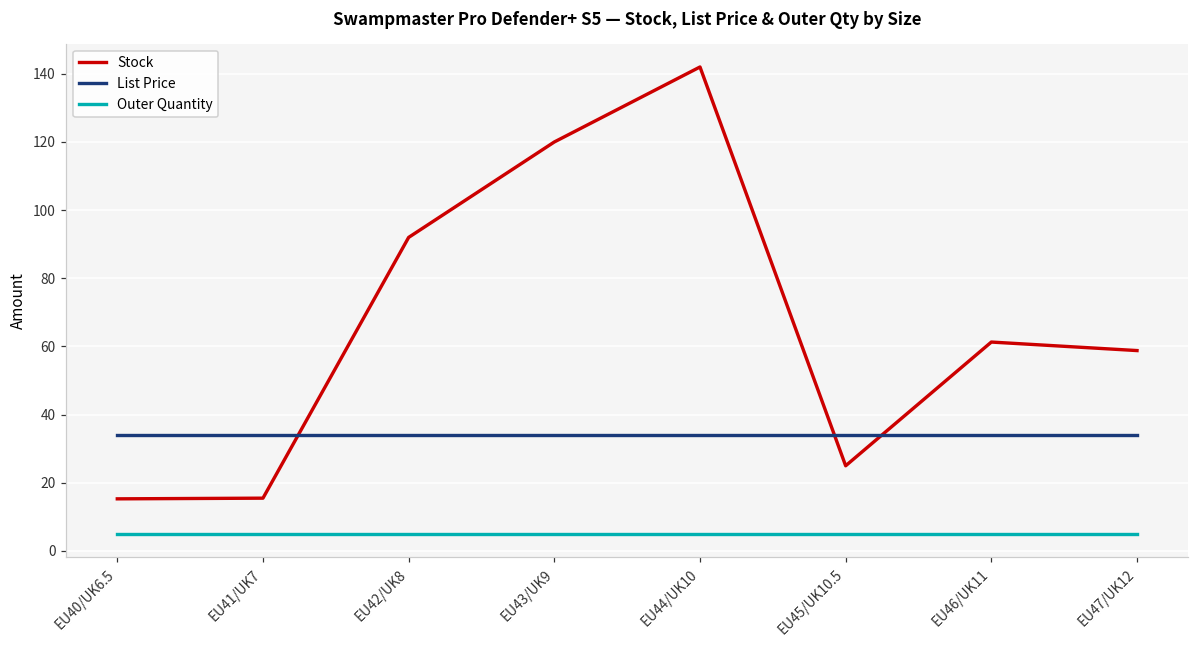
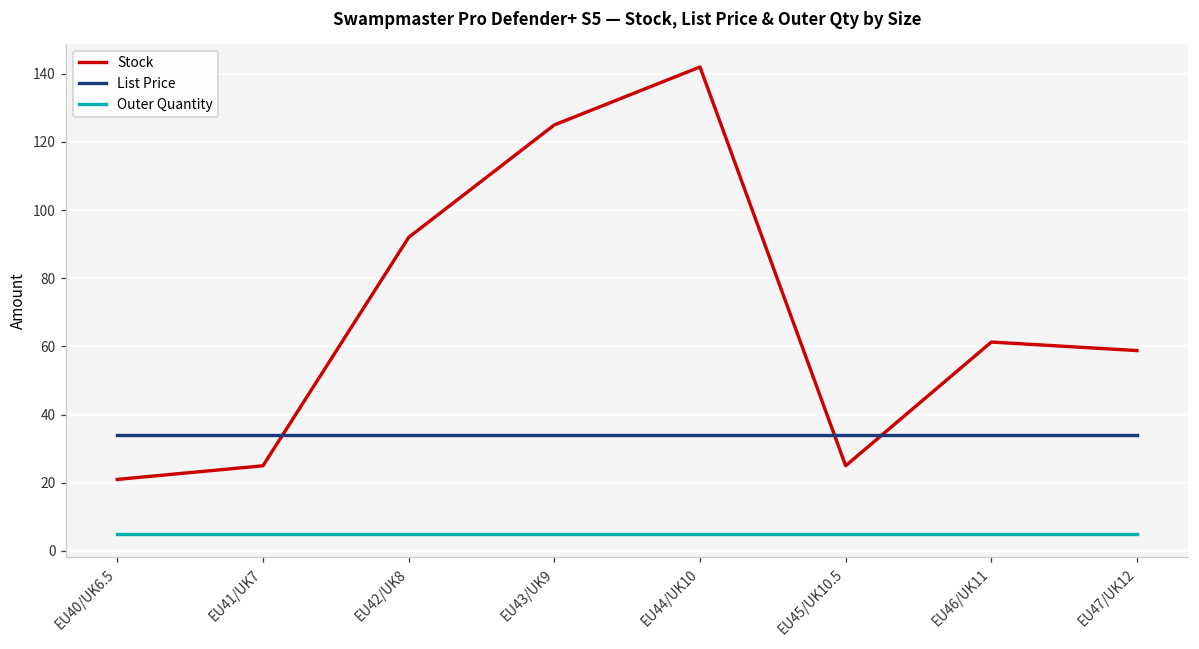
Stock, EU40/UK6.5: 15 -> 21
Stock, EU41/UK7: 16 -> 25
Stock, EU43/UK9: 120 -> 125
